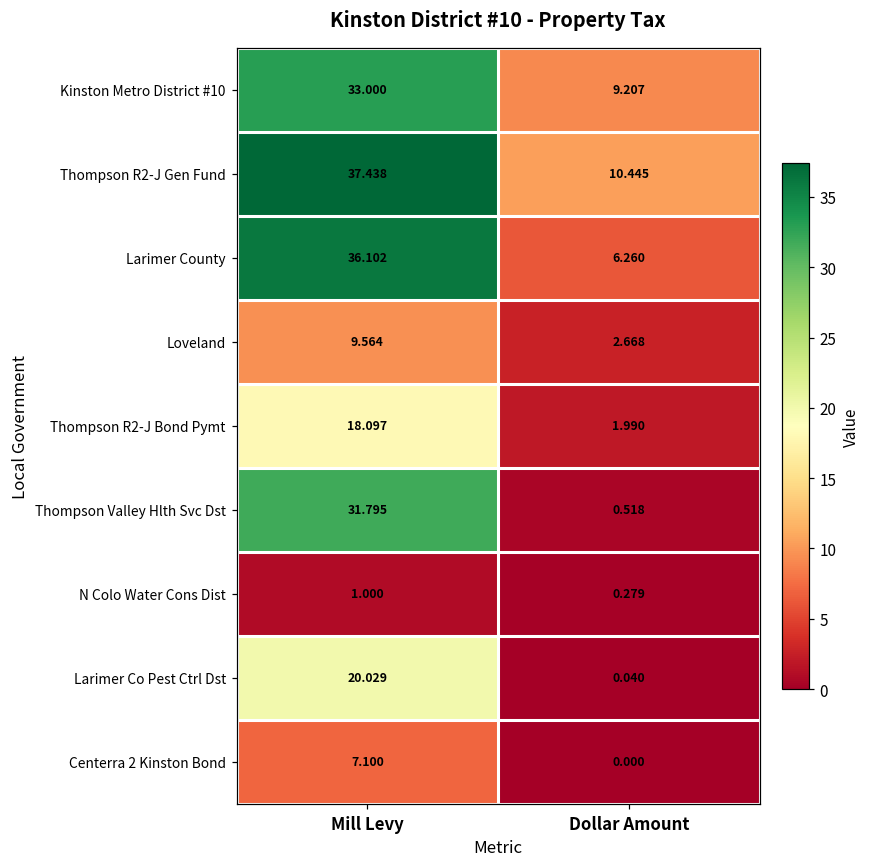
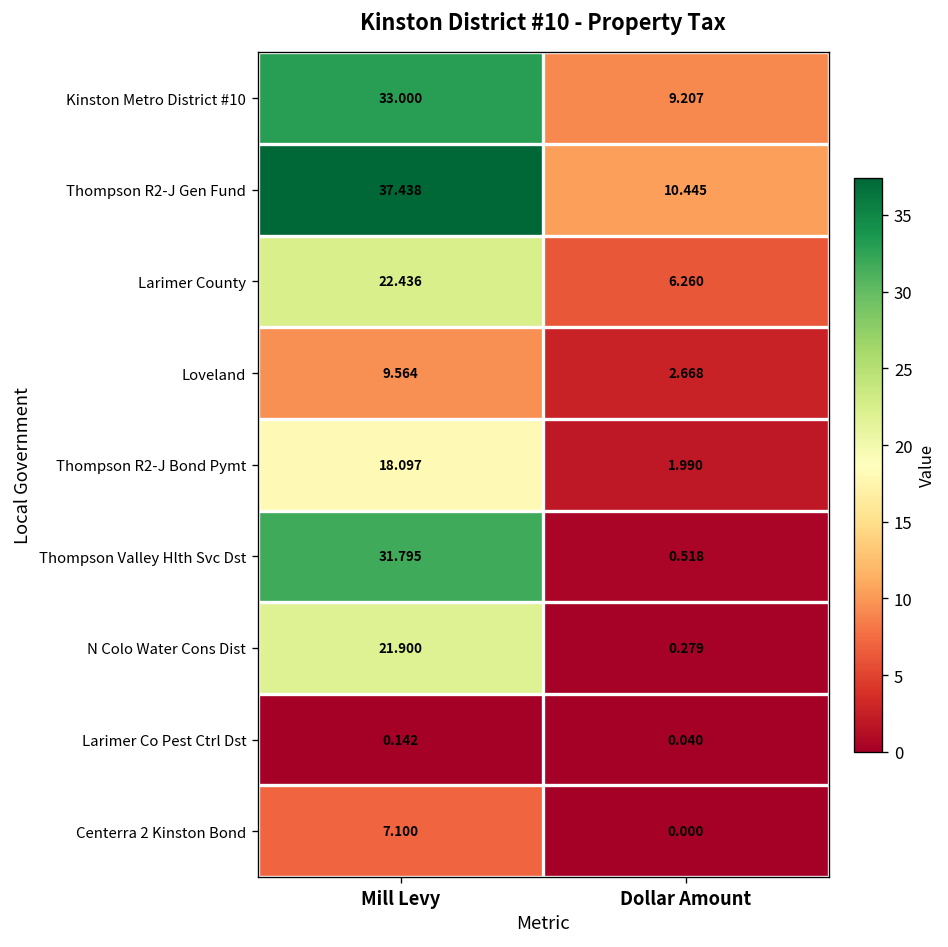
Larimer County, Mill Levy: 36.102 -> 22.436
N Colo Water Cons Dist, Mill Levy: 1.000 -> 21.900
Larimer Co Pest Ctrl Dst, Mill Levy: 20.029 -> 0.142
